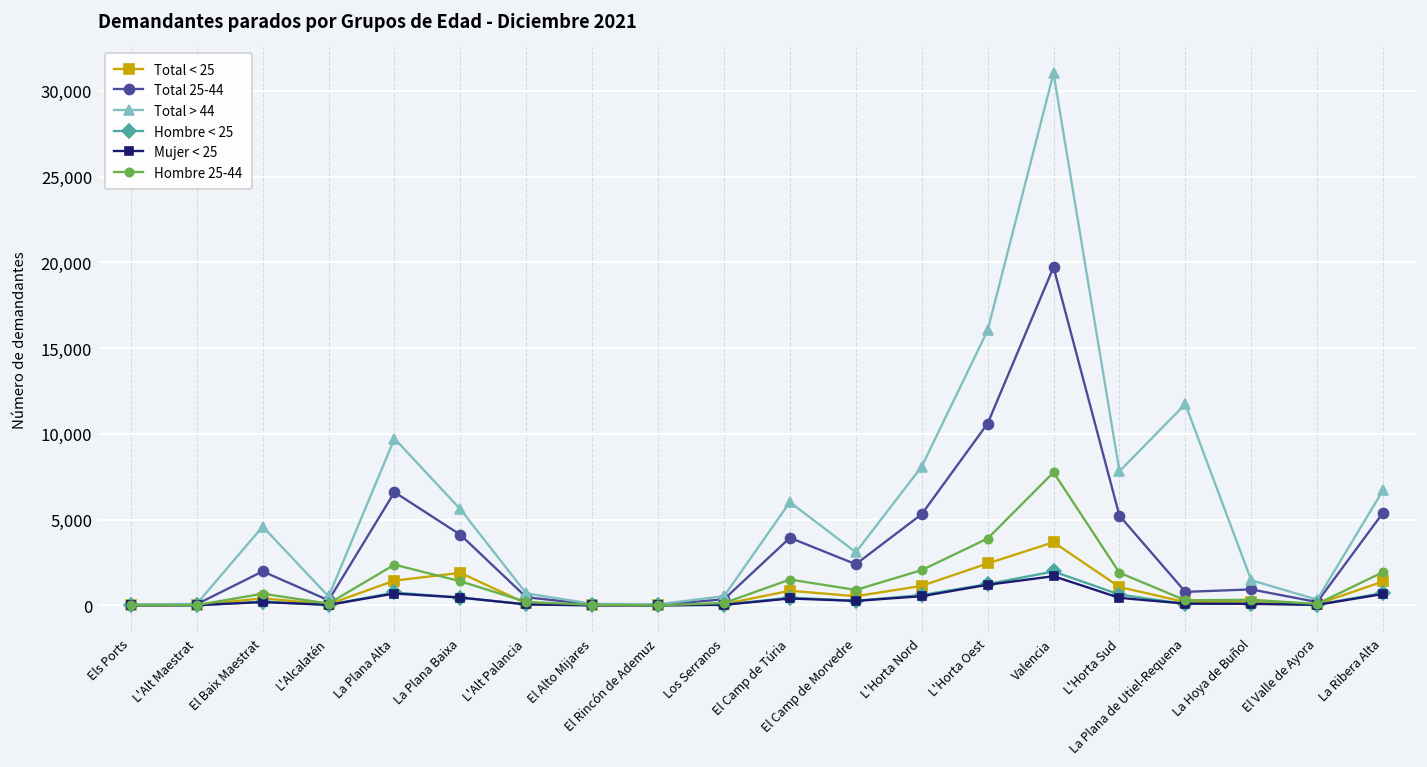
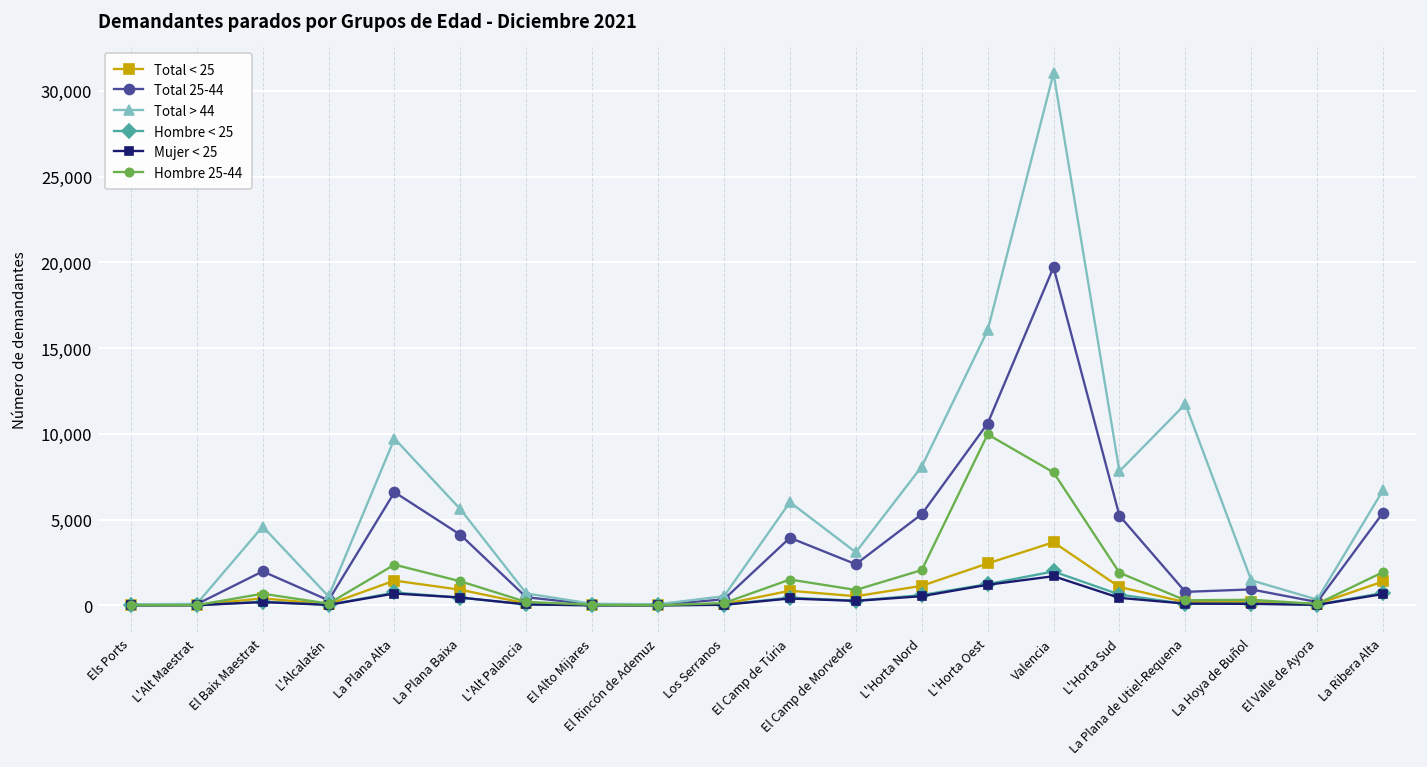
Total < 25, La Plana Baixa: 1,900 -> 900
Hombre 25-44, L'Horta Oest: 3,900 -> 10,000
